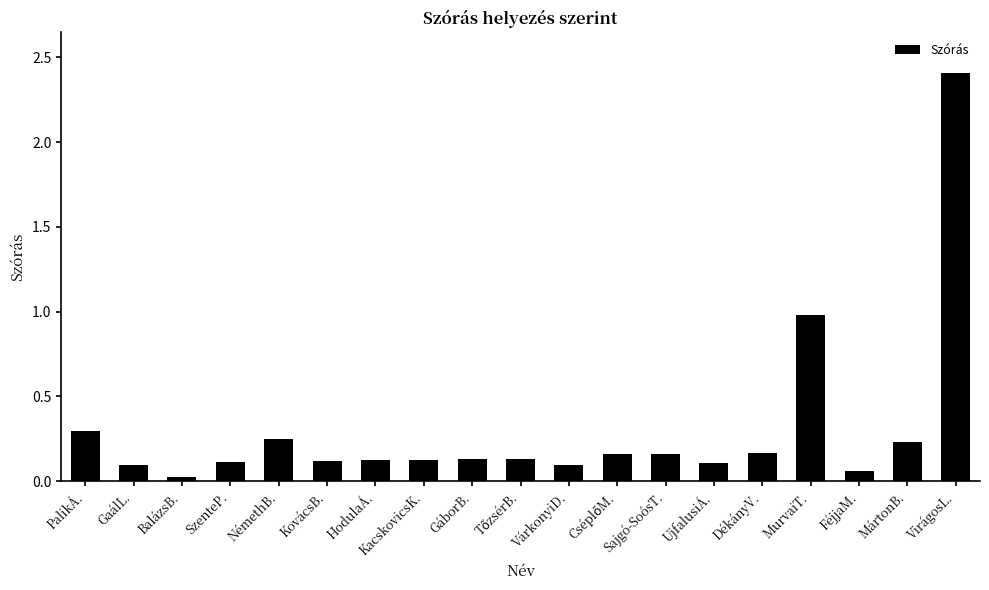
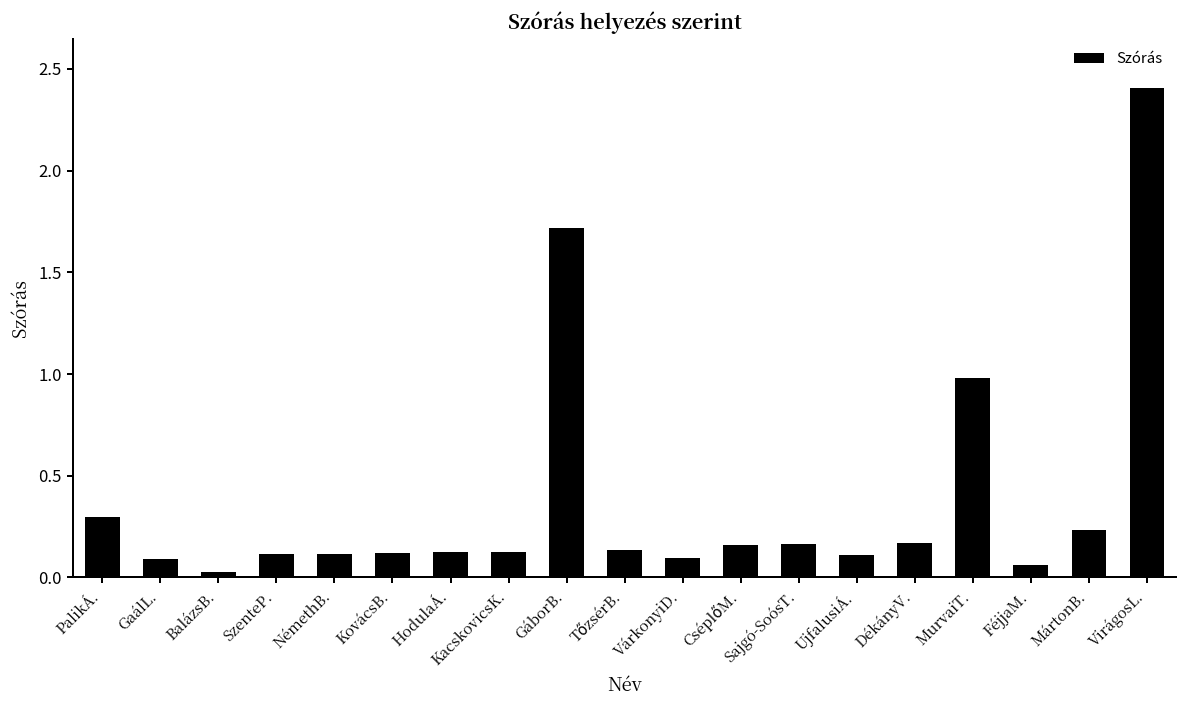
NémethB.: 0.25 -> 0.12
GáborB.: 0.13 -> 1.72
